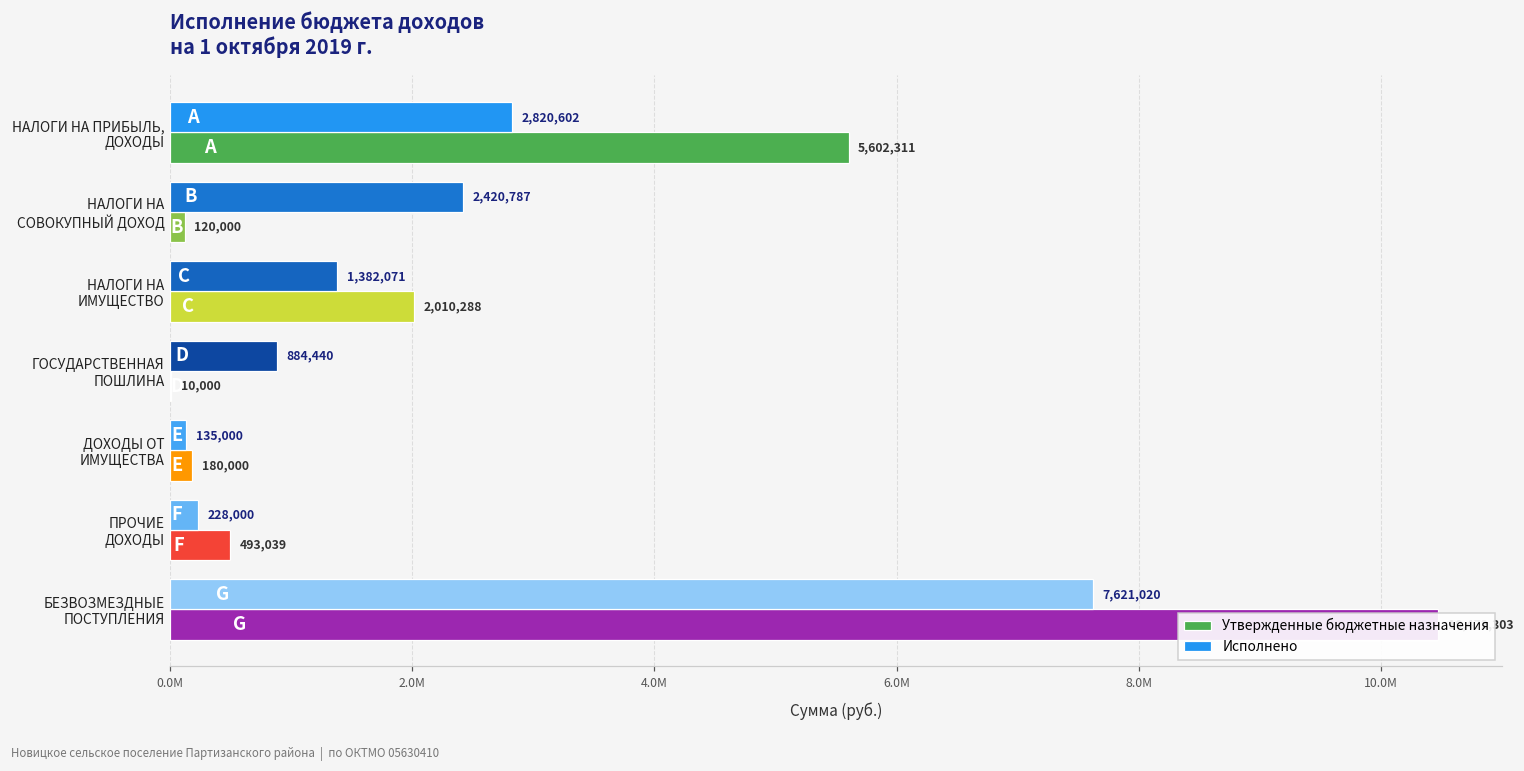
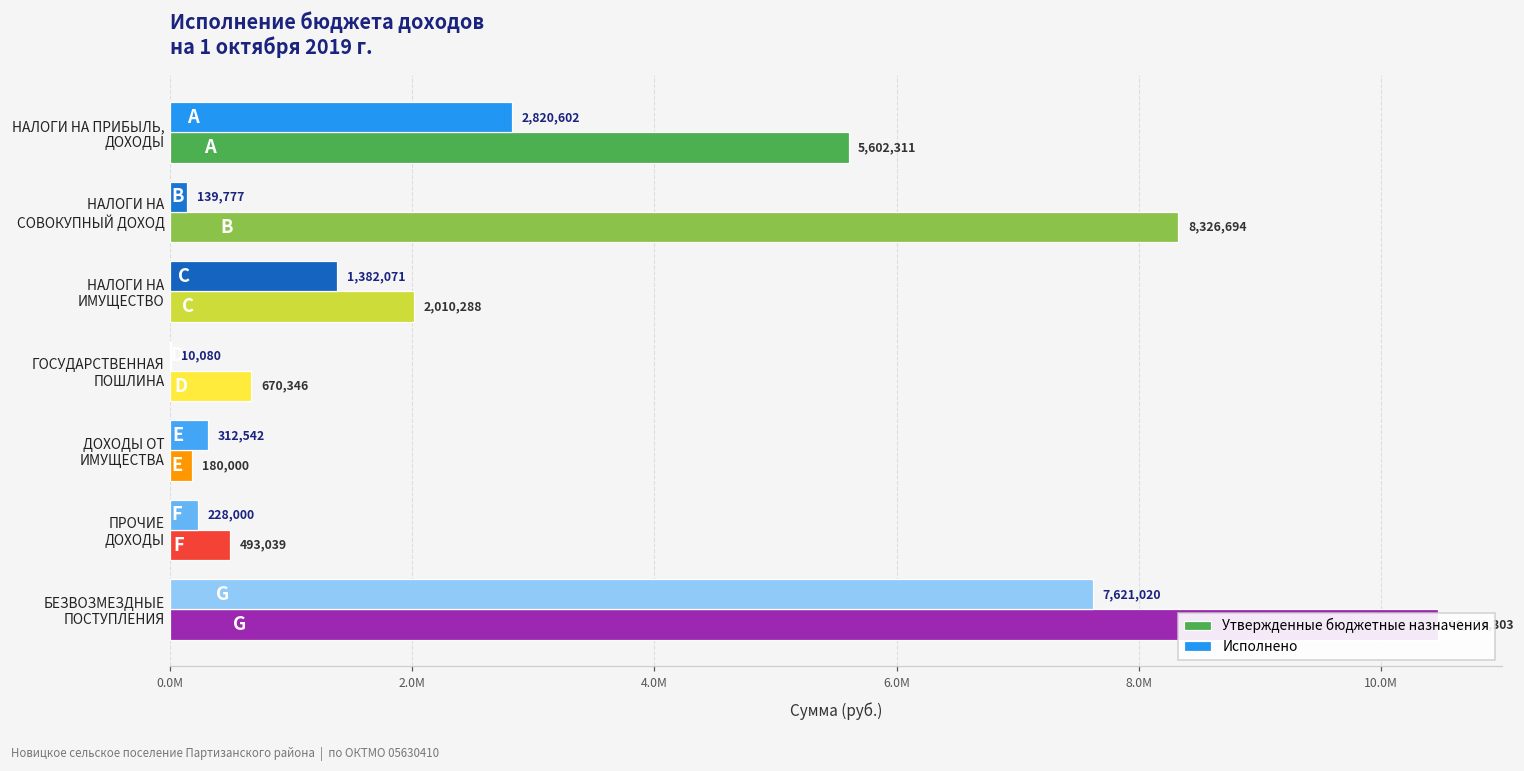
Исполнено, НАЛОГИ НА СОВОКУПНЫЙ ДОХОД: 2,420,787 -> 139,777
Утвержденные бюджетные назначения, НАЛОГИ НА СОВОКУПНЫЙ ДОХОД: 120,000 -> 8,326,694
Исполнено, ГОСУДАРСТВЕННАЯ ПОШЛИНА: 884,440 -> 10,080
Утвержденные бюджетные назначения, ГОСУДАРСТВЕННАЯ ПОШЛИНА: 10,000 -> 670,346
Исполнено, ДОХОДЫ ОТ ИМУЩЕСТВА: 135,000 -> 312,542
